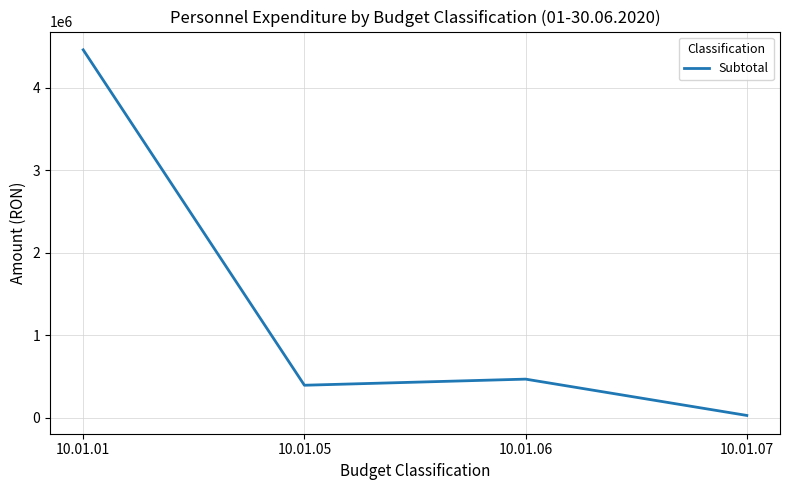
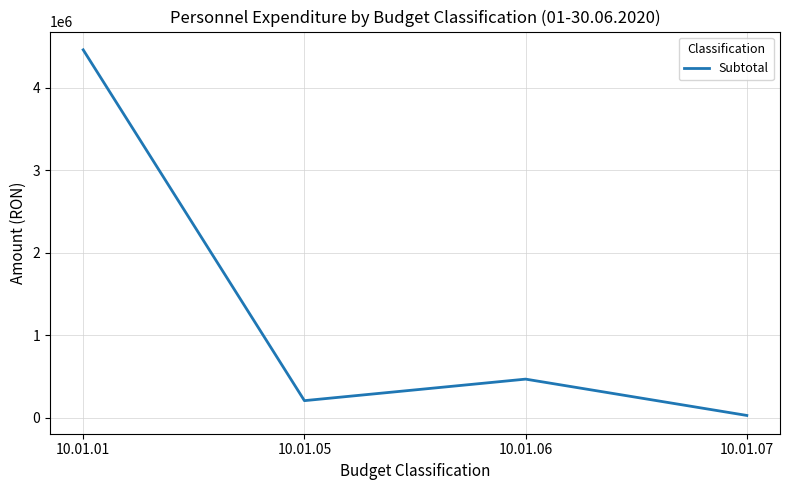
10.01.05: 400000 -> 200000
